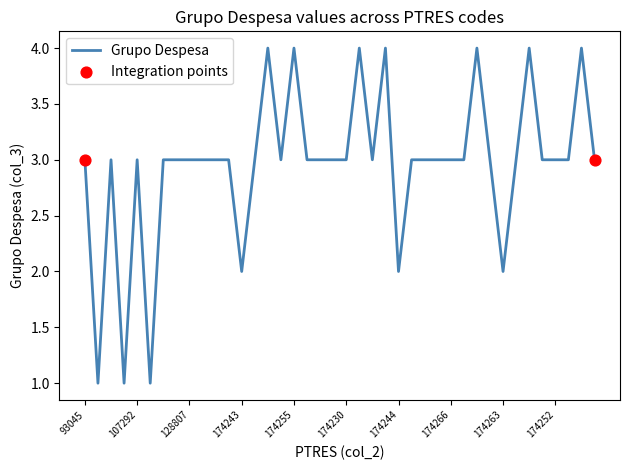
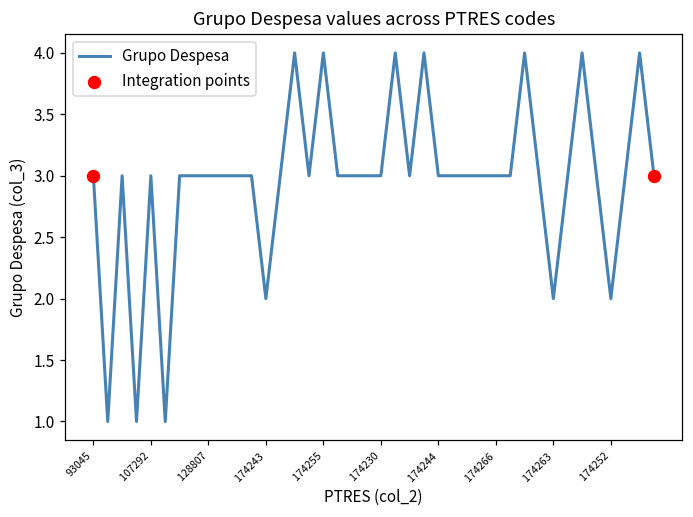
Grupo Despesa, 174244: 2 -> 3
Grupo Despesa, 174252: 3 -> 2
